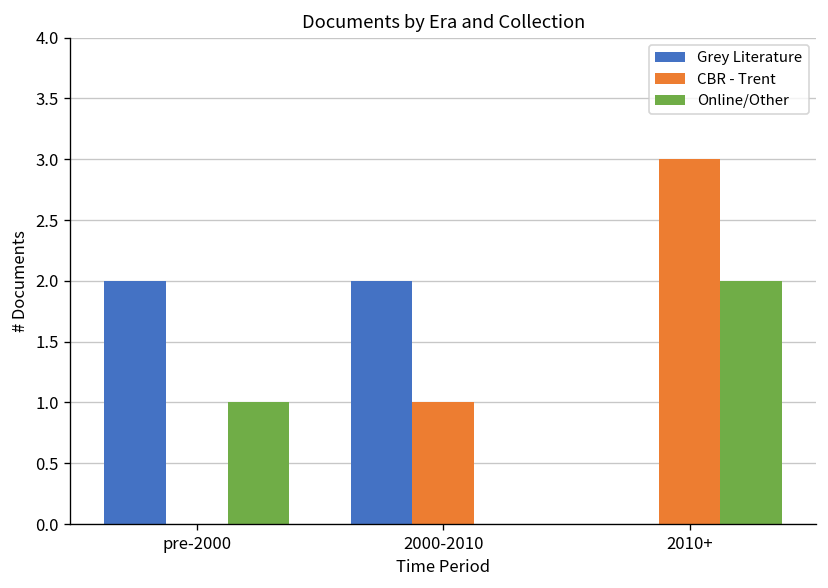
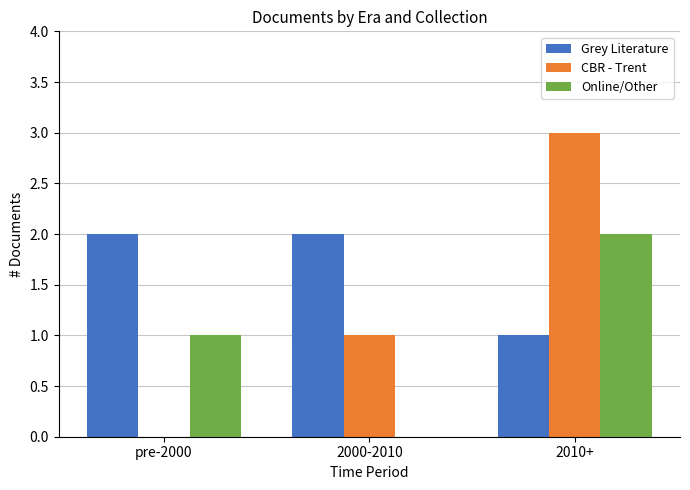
Grey Literature, 2010+: 0 -> 1
